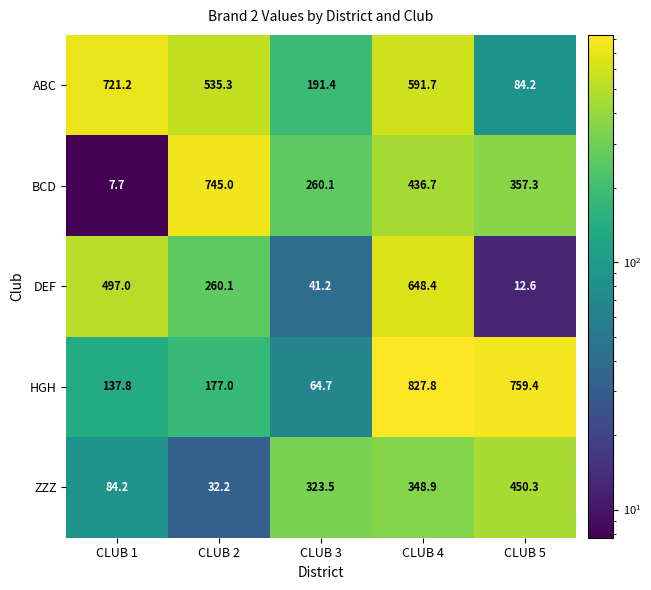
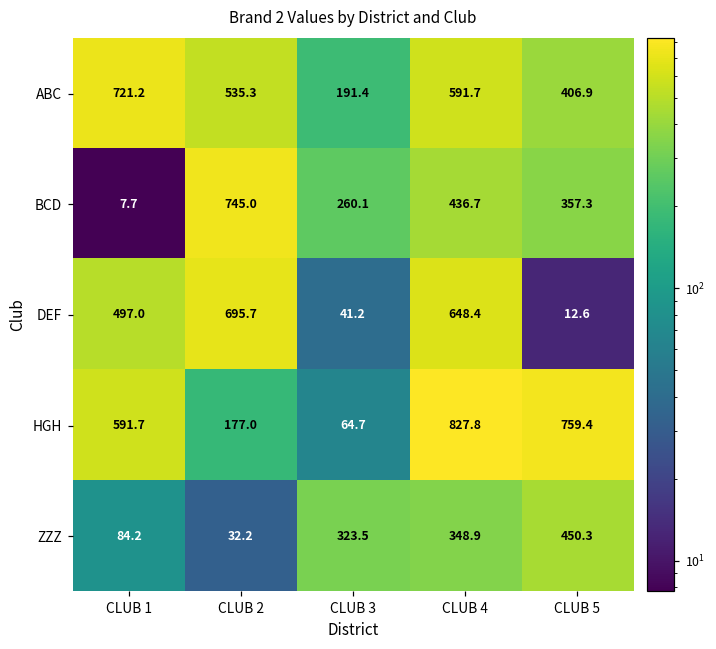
ABC, CLUB 5: 84.2 -> 406.9
DEF, CLUB 2: 260.1 -> 695.7
HGH, CLUB 1: 137.8 -> 591.7
